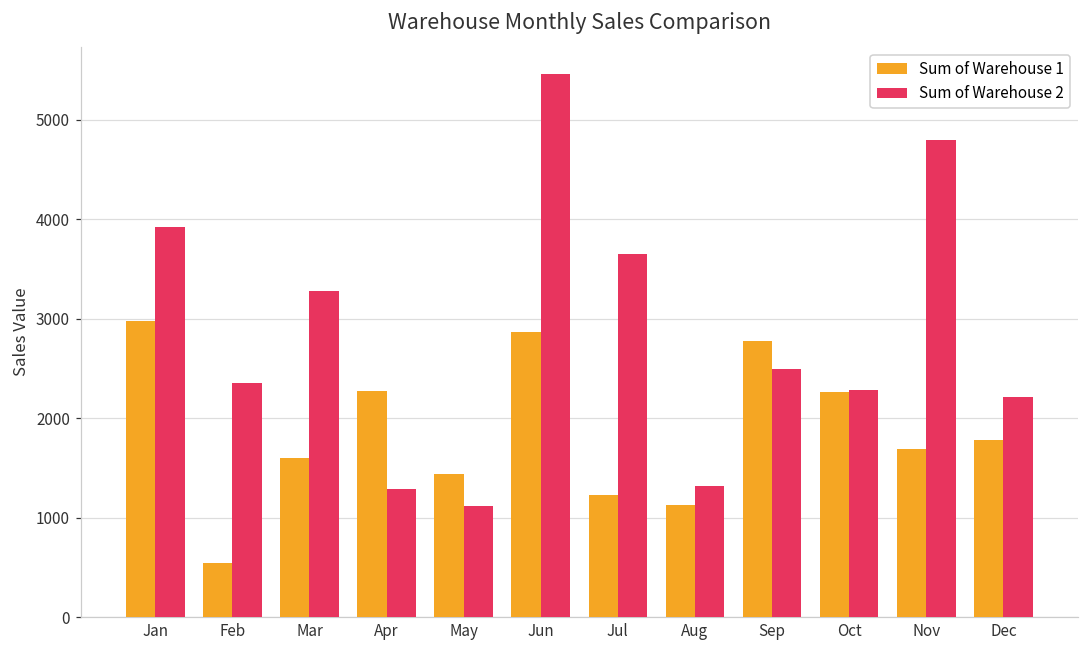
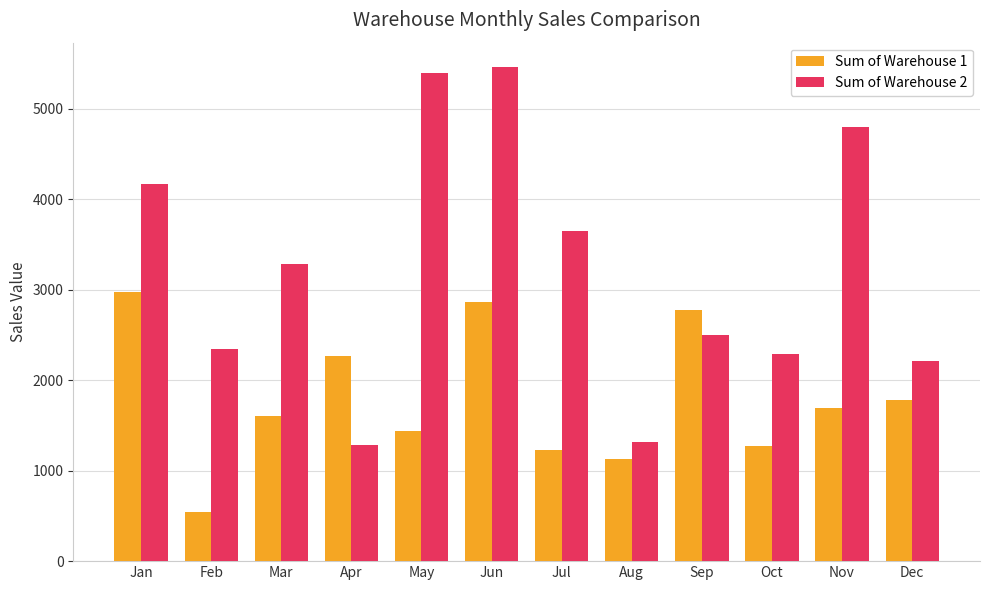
Sum of Warehouse 2, Jan: 3900 -> 4200
Sum of Warehouse 2, May: 1100 -> 5400
Sum of Warehouse 1, Oct: 2300 -> 1300
